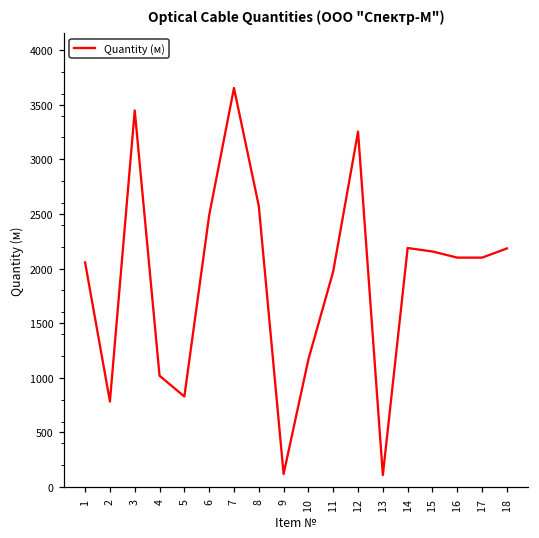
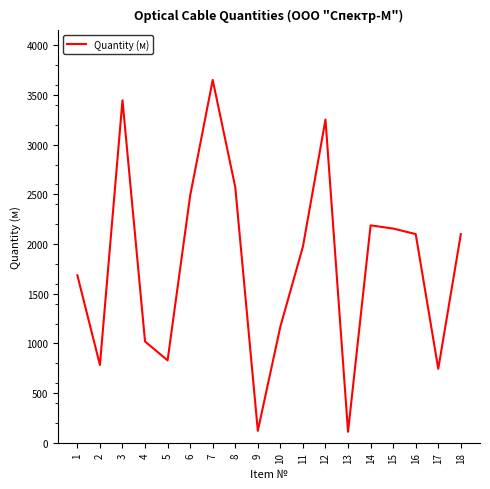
1: 2100 -> 1700
17: 2100 -> 700
18: 2200 -> 2100
